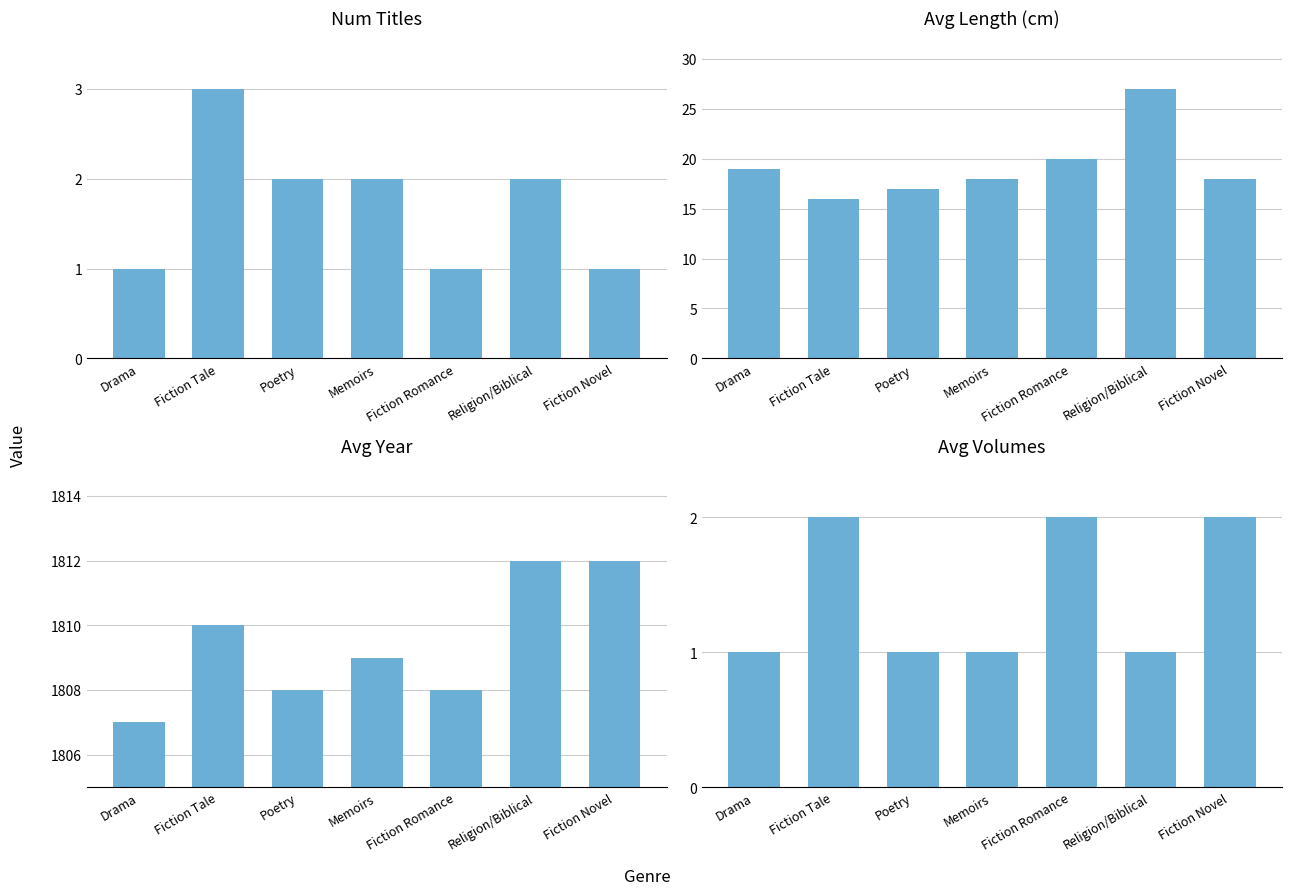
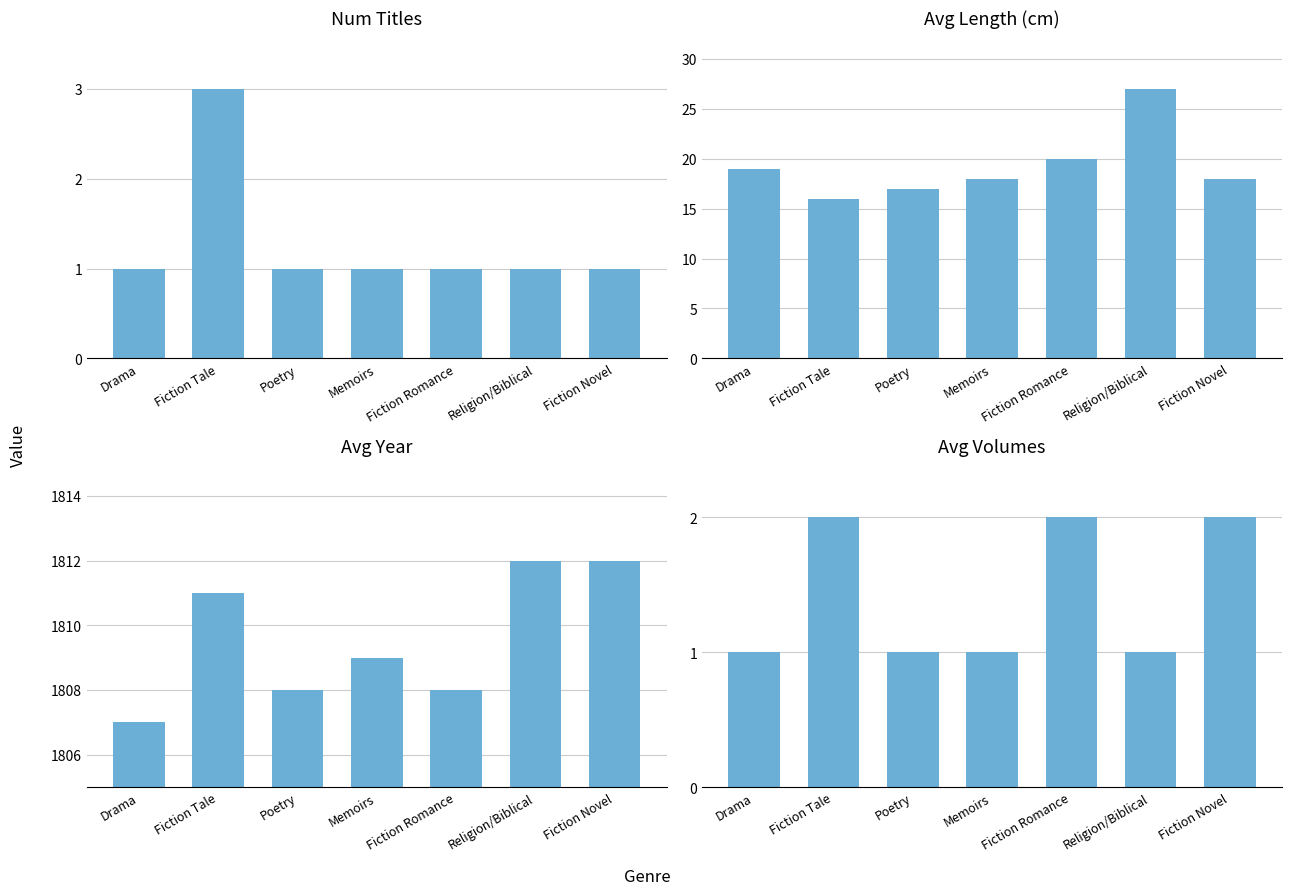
Num Titles, Poetry: 2 -> 1
Num Titles, Memoirs: 2 -> 1
Num Titles, Religion/Biblical: 2 -> 1
Avg Year, Fiction Tale: 1810 -> 1811
